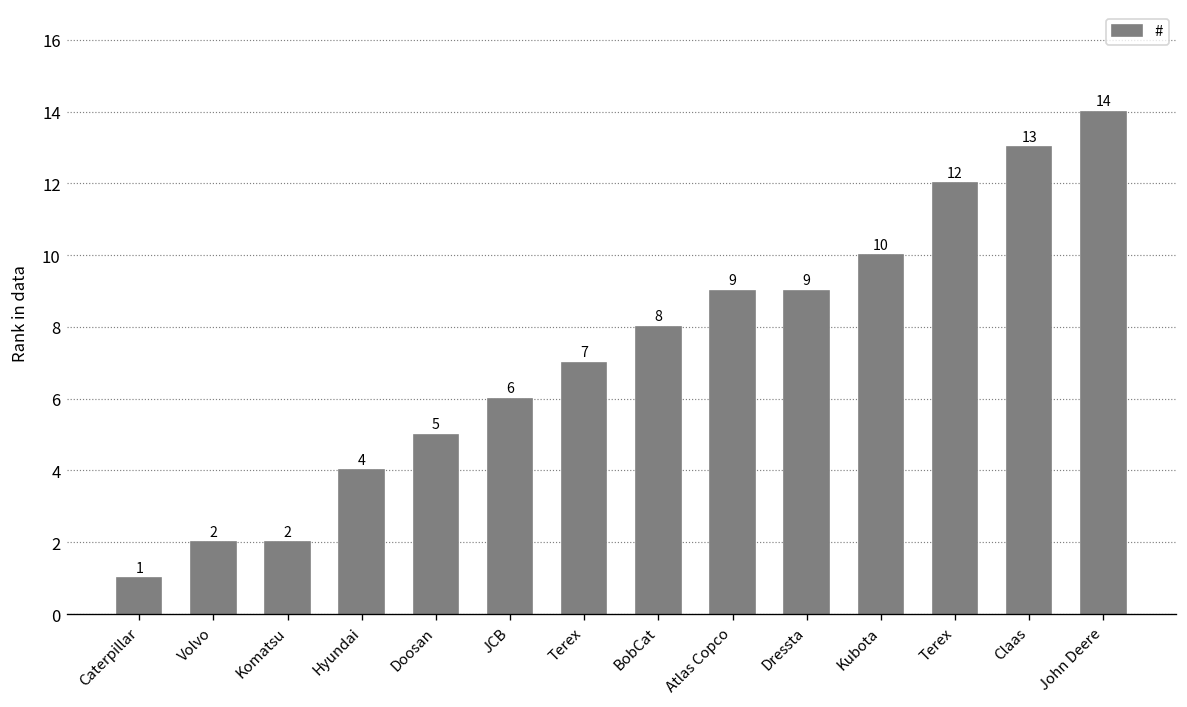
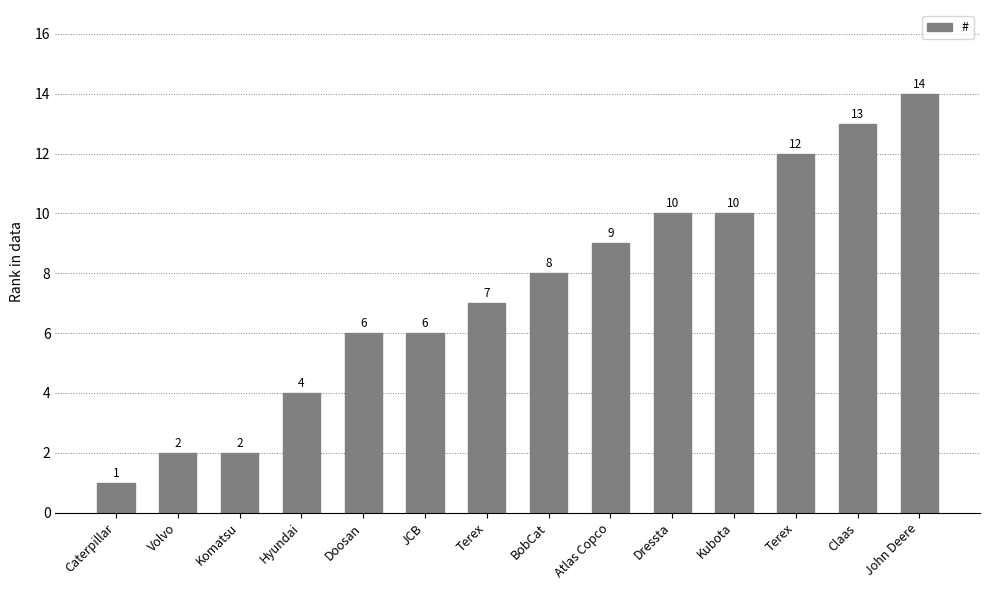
Doosan: 5 -> 6
Dressta: 9 -> 10
